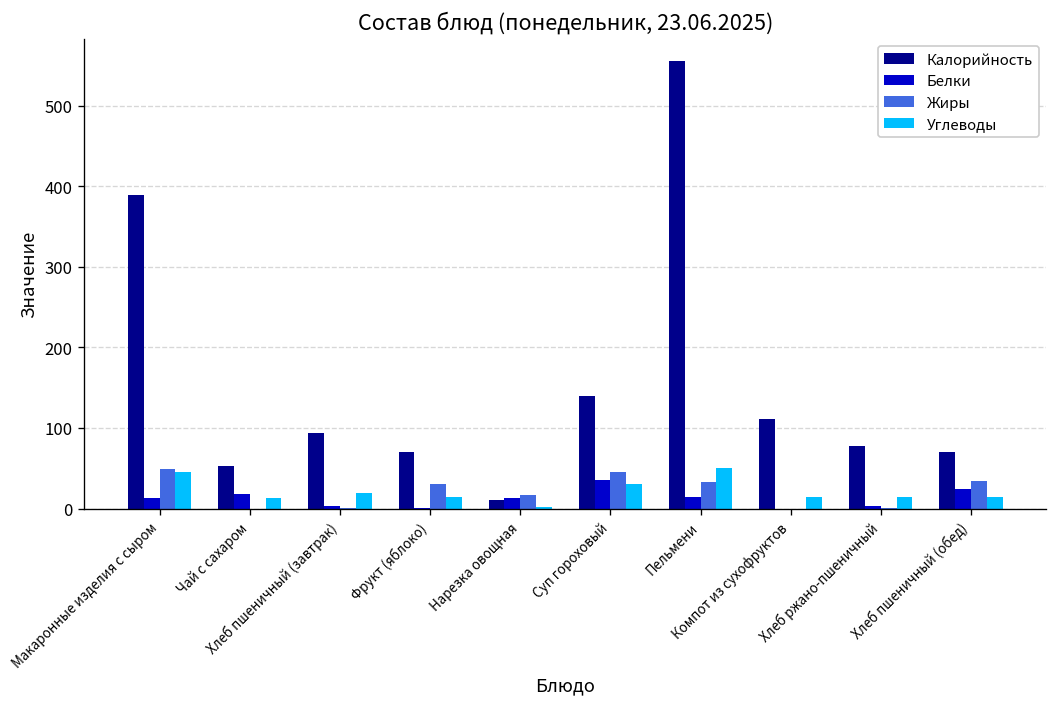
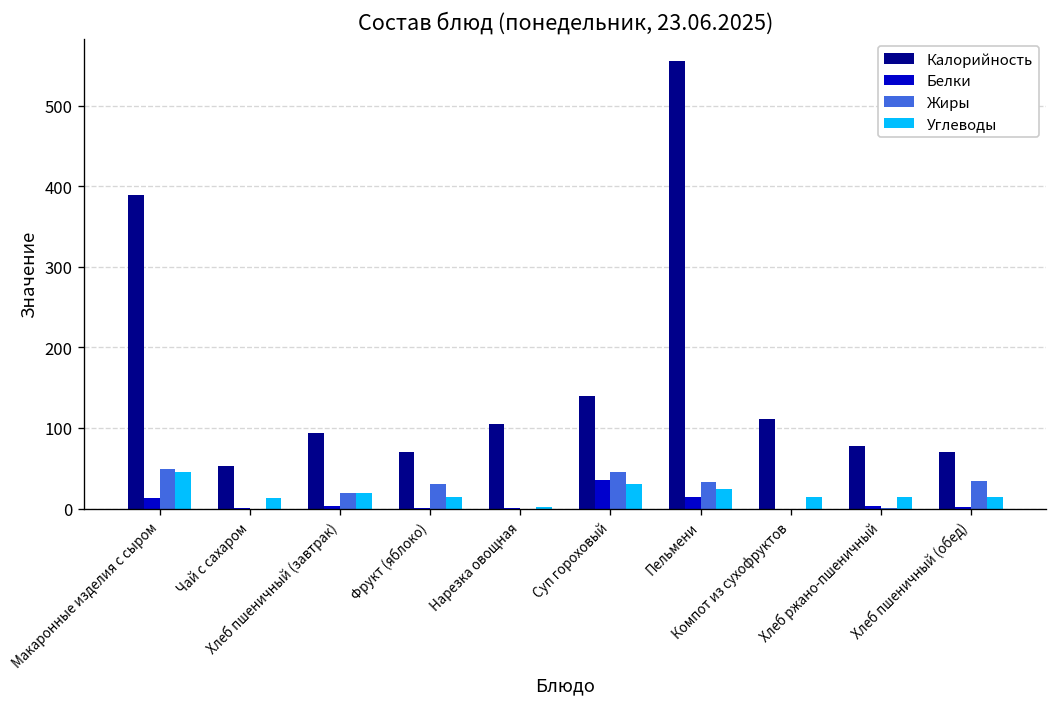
Белки, Чай с сахаром: 20 -> 0
Жиры, Хлеб пшеничный (завтрак): 0 -> 20
Калорийность, Нарезка овощная: 10 -> 110
Белки, Нарезка овощная: 10 -> 0
Жиры, Нарезка овощная: 20 -> 0
Углеводы, Пельмени: 50 -> 20
Белки, Хлеб пшеничный (обед): 20 -> 0
